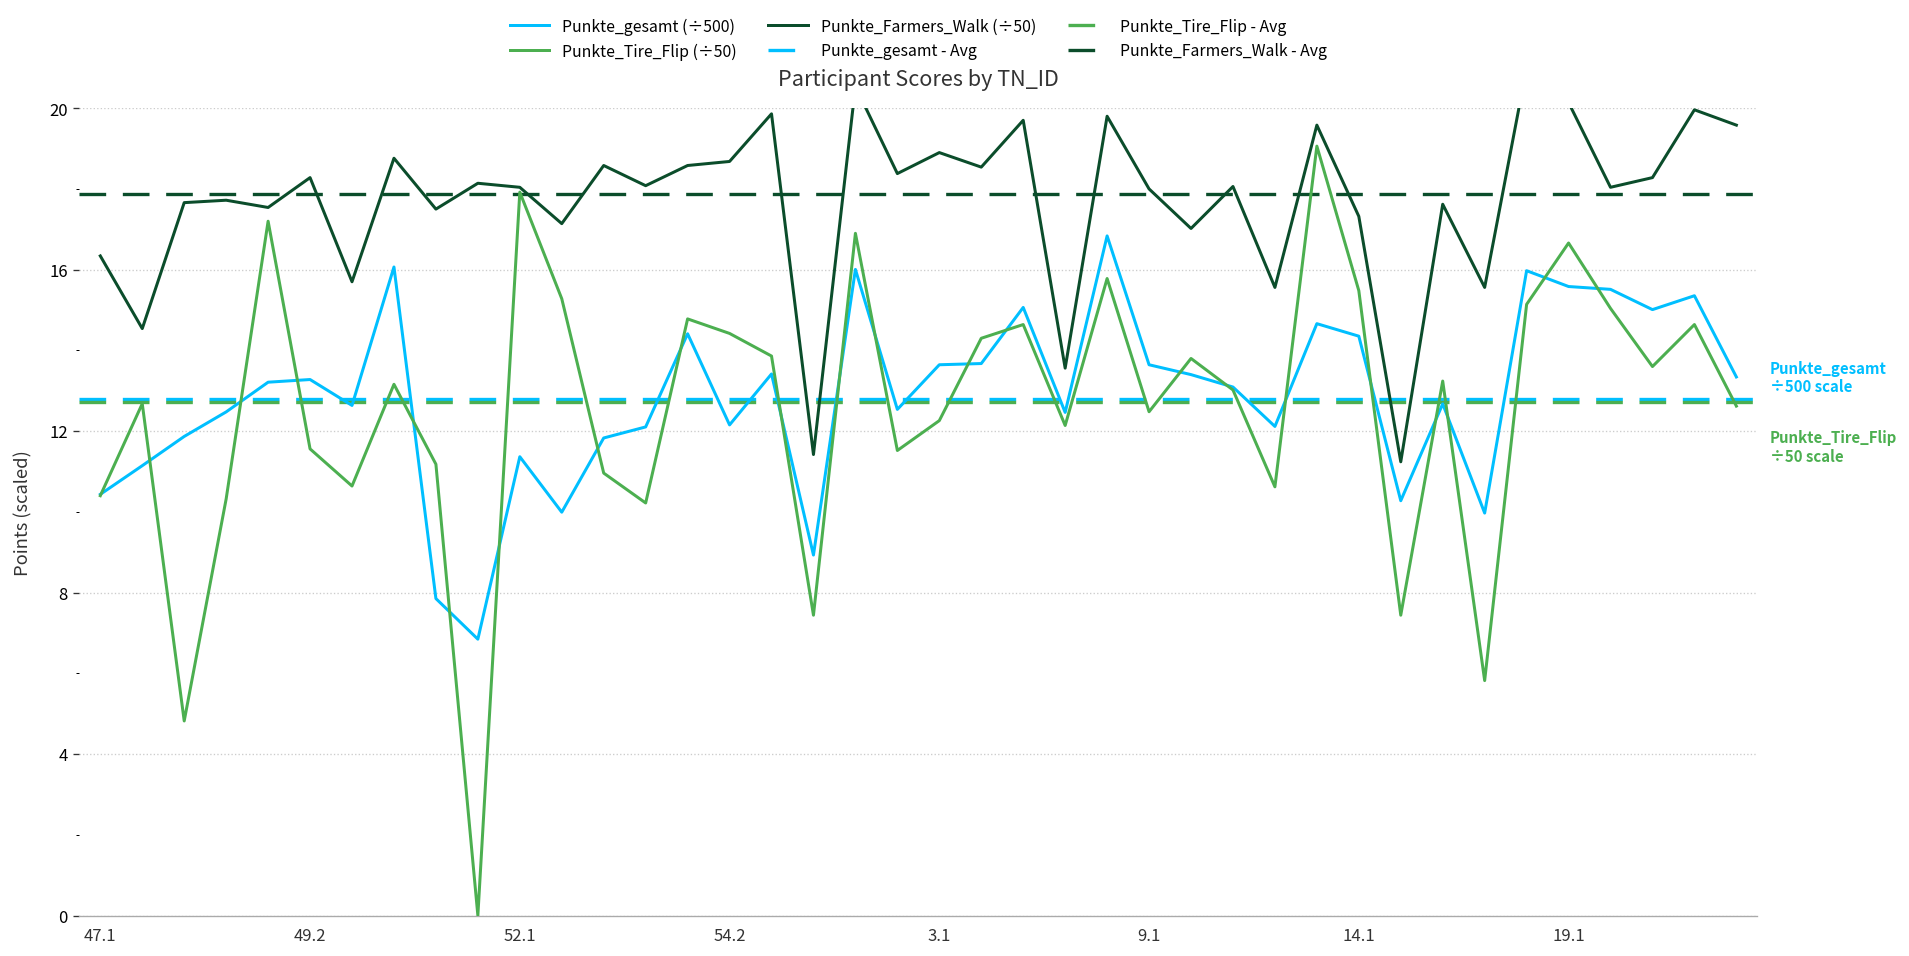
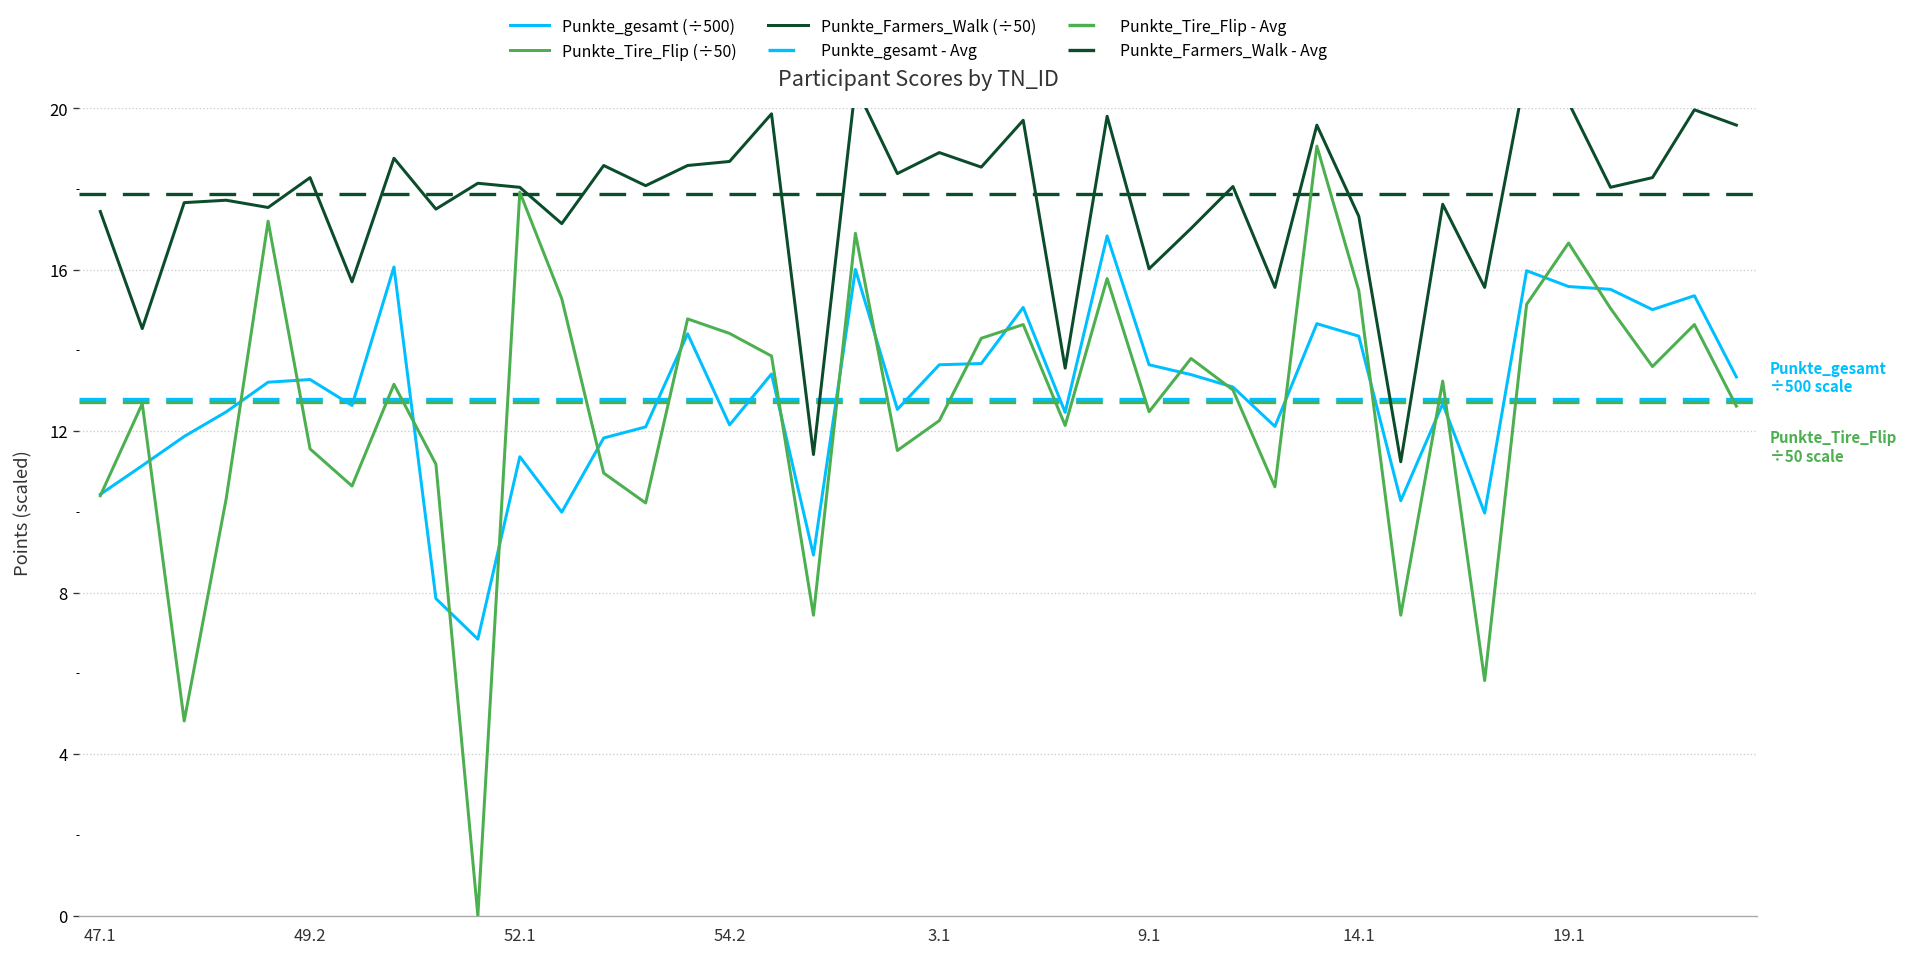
Punkte_Farmers_Walk (÷50), 47.1: 16.3 -> 17.4
Punkte_Farmers_Walk (÷50), 9.1: 18.0 -> 16.0
